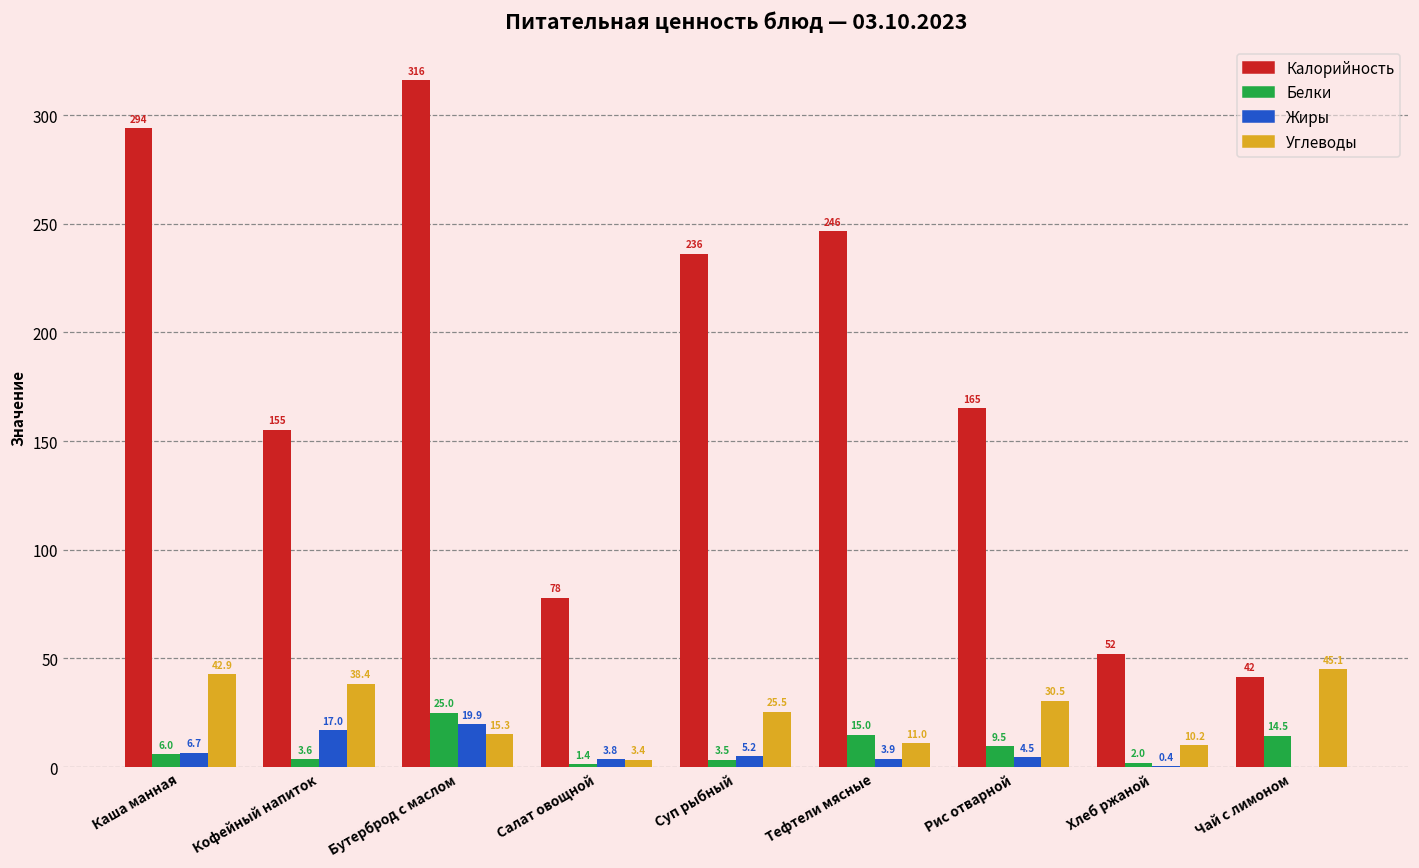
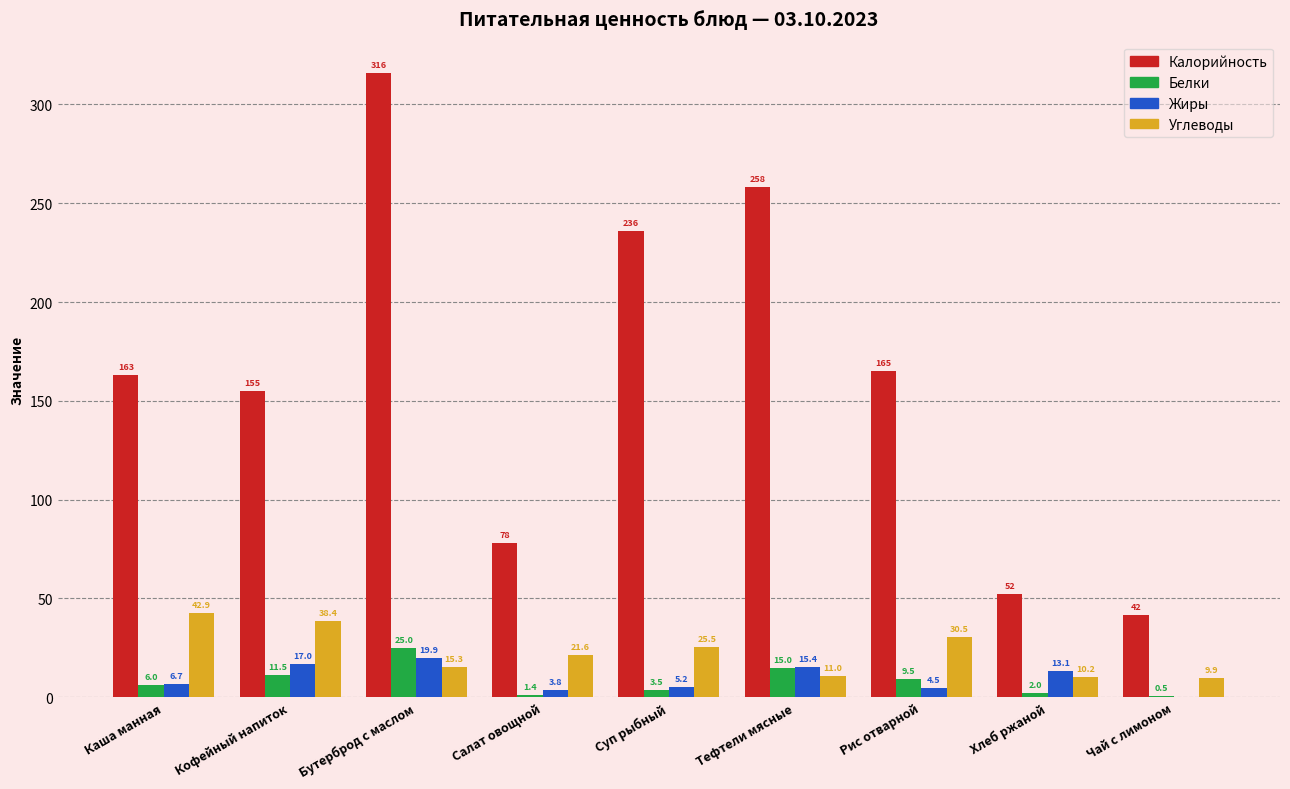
Калорийность, Каша манная: 294 -> 163
Белки, Кофейный напиток: 3.6 -> 11.5
Углеводы, Салат овощной: 3.4 -> 21.6
Калорийность, Тефтели мясные: 246 -> 258
Жиры, Тефтели мясные: 3.9 -> 15.4
Жиры, Хлеб ржаной: 0.4 -> 13.1
Белки, Чай с лимоном: 14.5 -> 0.5
Углеводы, Чай с лимоном: 45.1 -> 9.9
